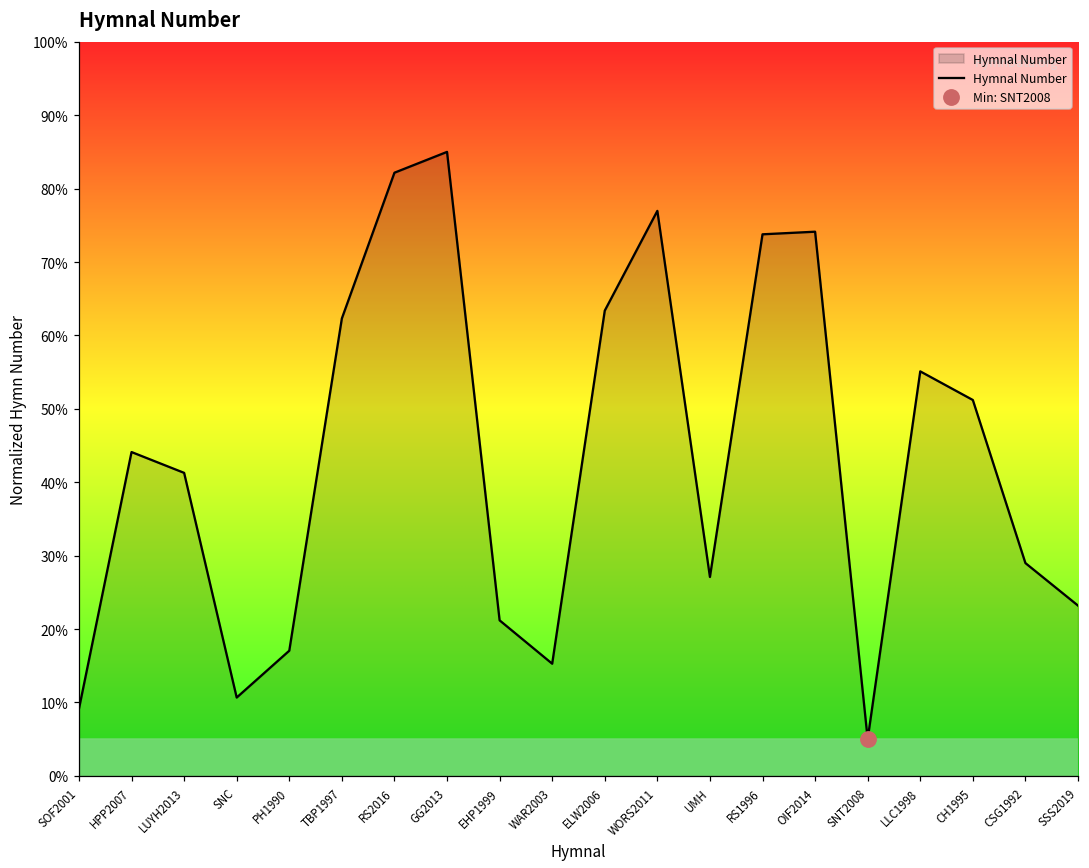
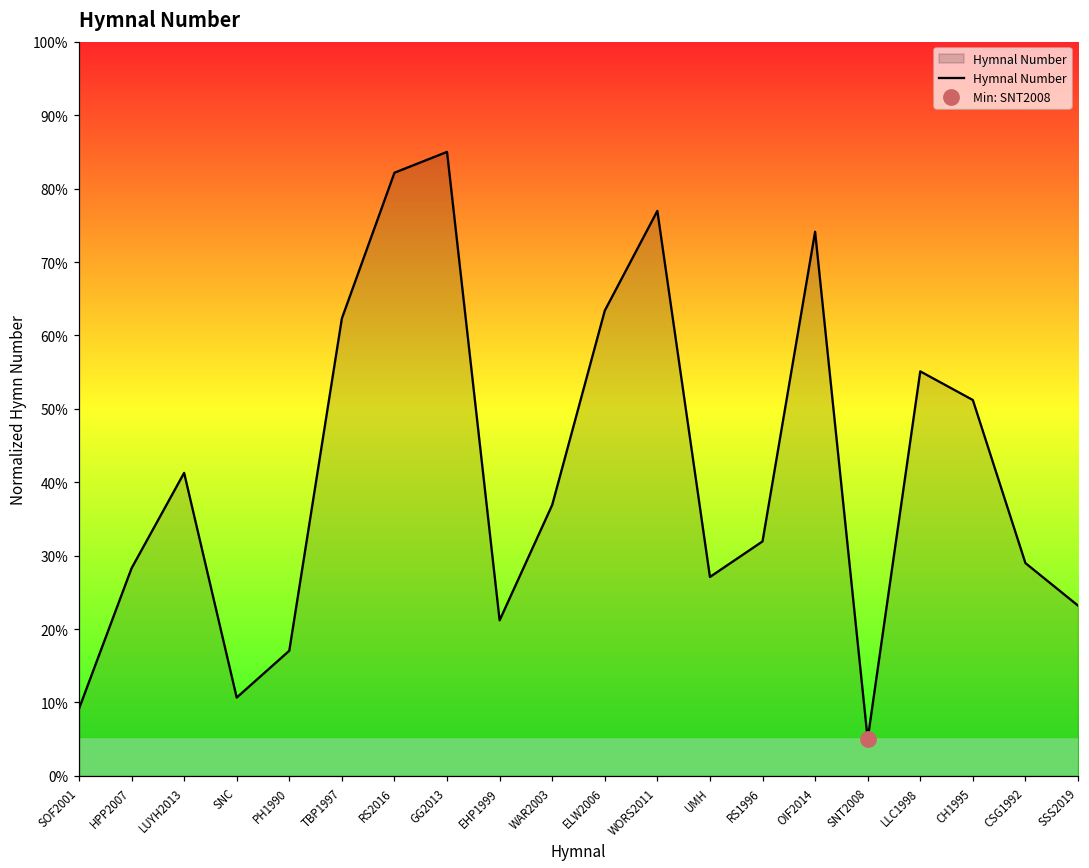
Hymnal Number, HPP2007: 44% -> 28%
Hymnal Number, WAR2003: 15% -> 37%
Hymnal Number, RS1996: 74% -> 32%
